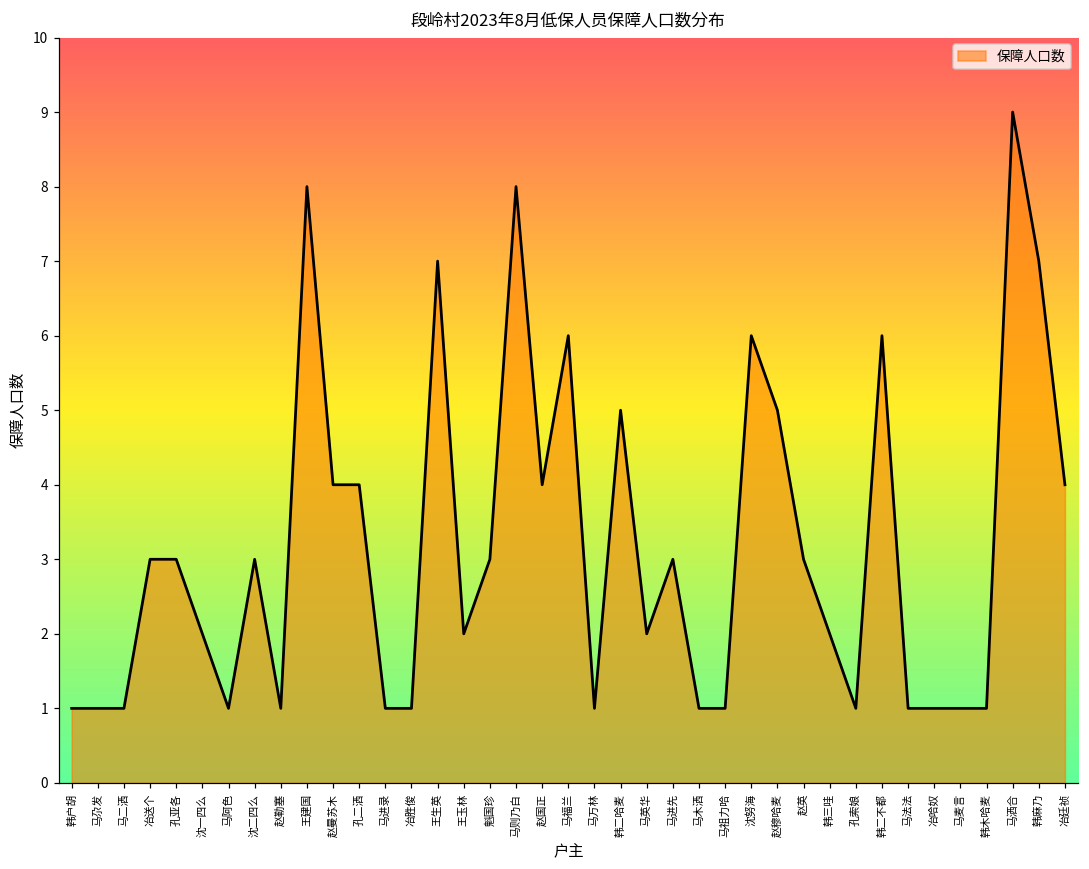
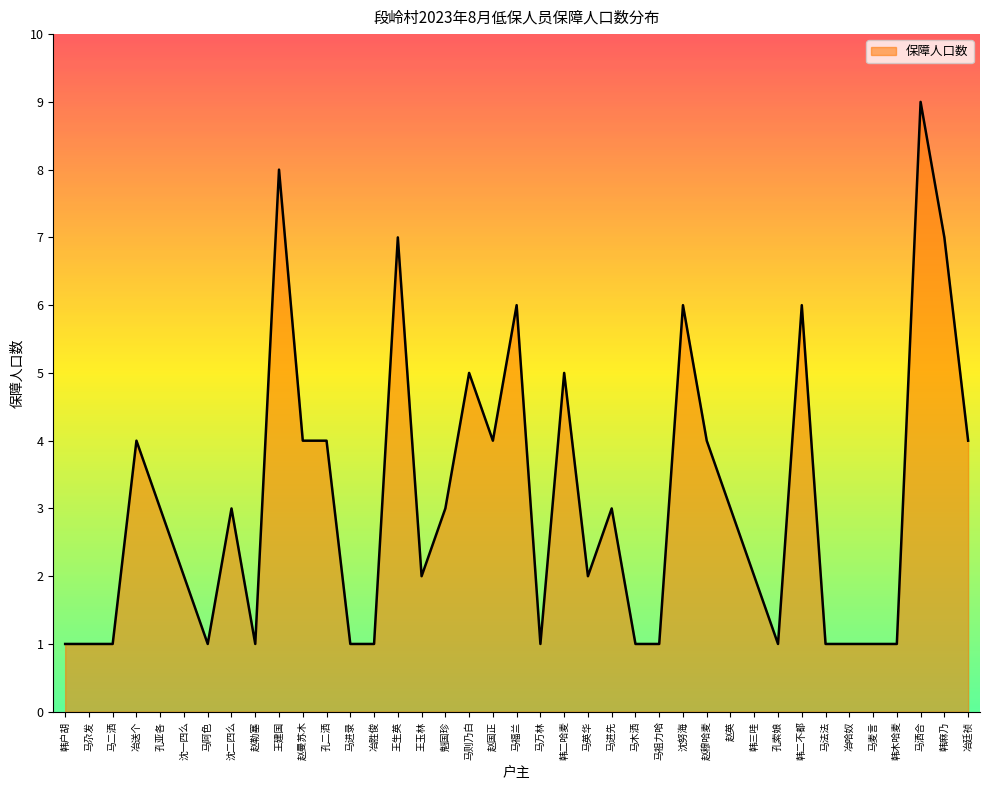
冶送个: 3 -> 4
马则乃白: 8 -> 5
赵穆哈麦: 5 -> 4
